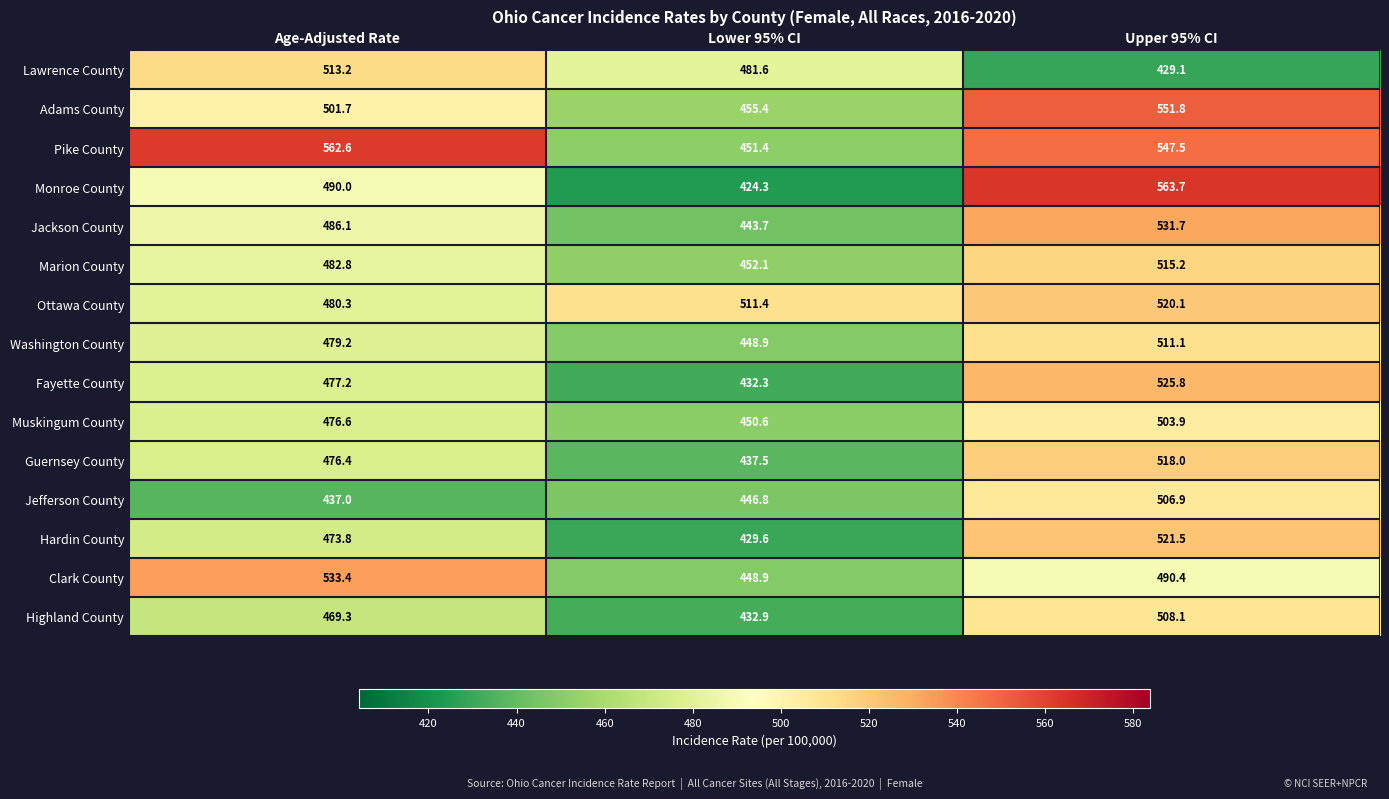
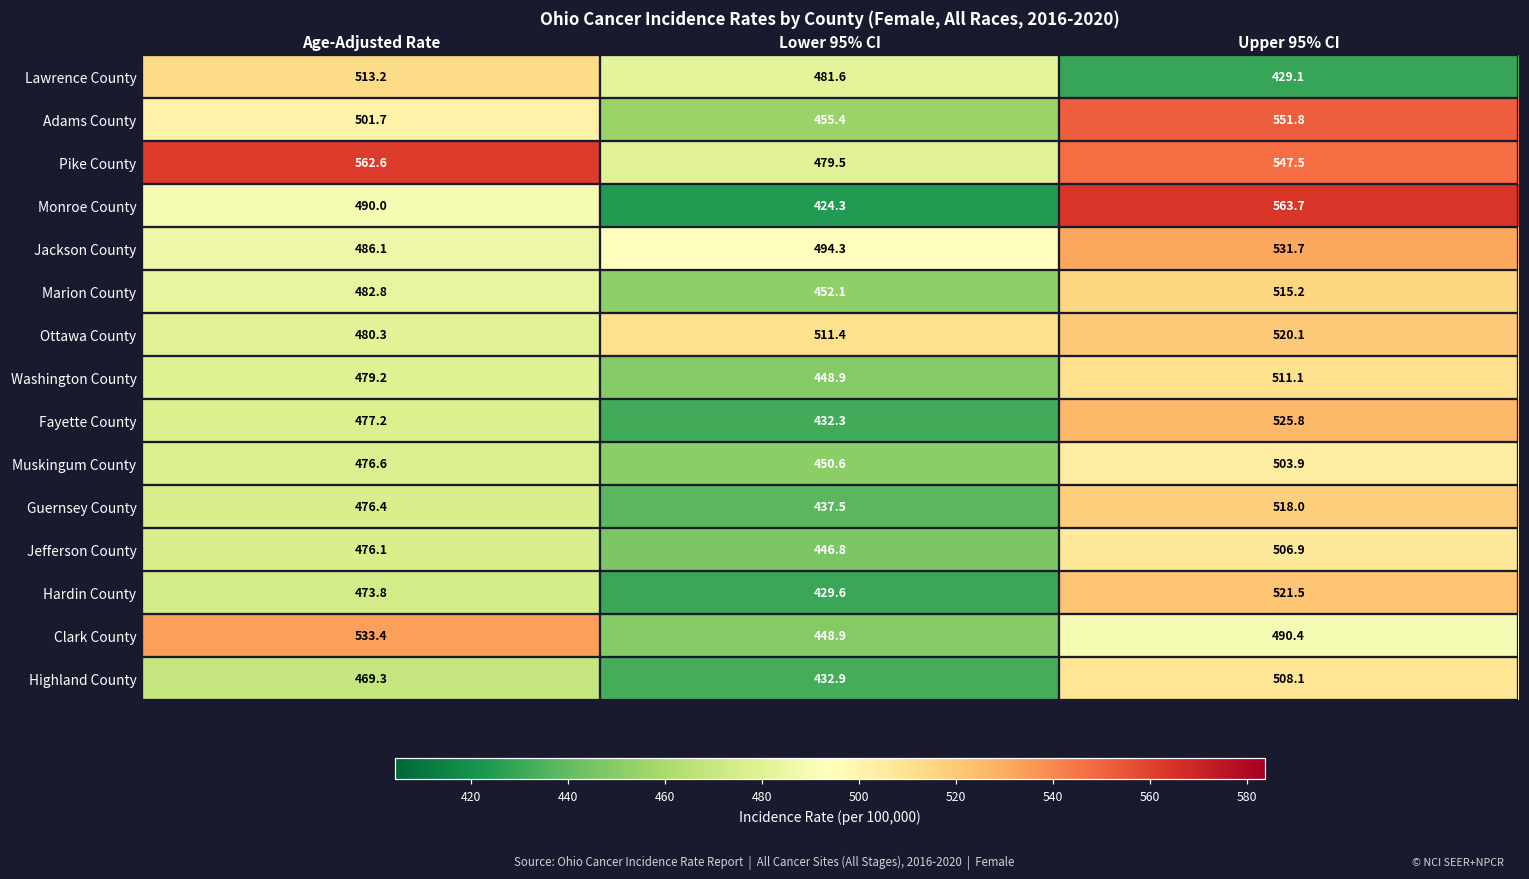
Pike County, Lower 95% CI: 451.4 -> 479.5
Jackson County, Lower 95% CI: 443.7 -> 494.3
Jefferson County, Age-Adjusted Rate: 437.0 -> 476.1
